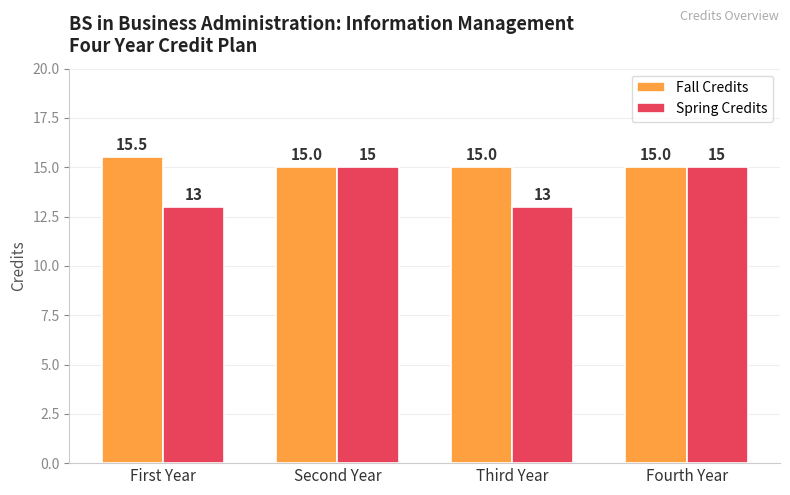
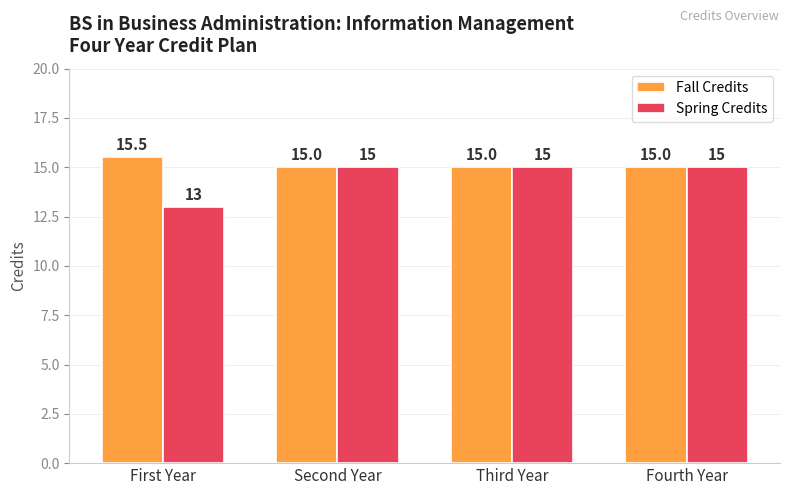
Spring Credits, Third Year: 13 -> 15
